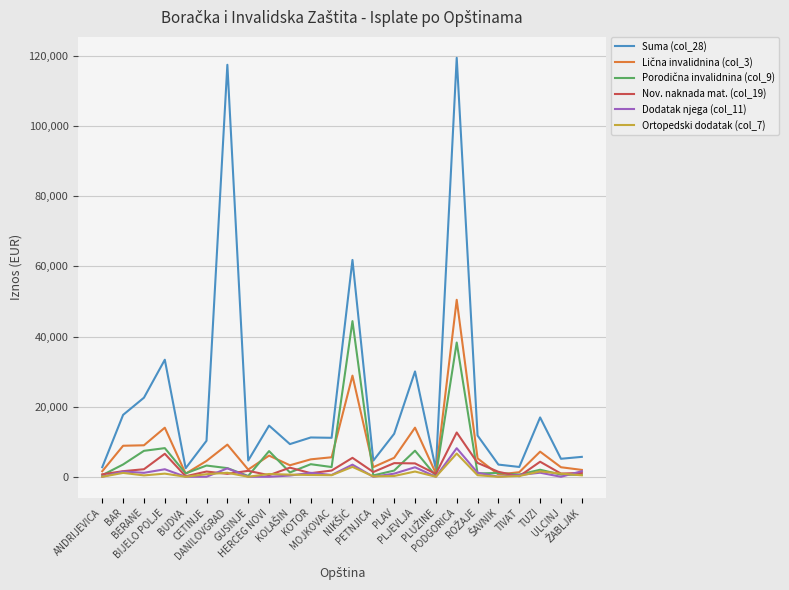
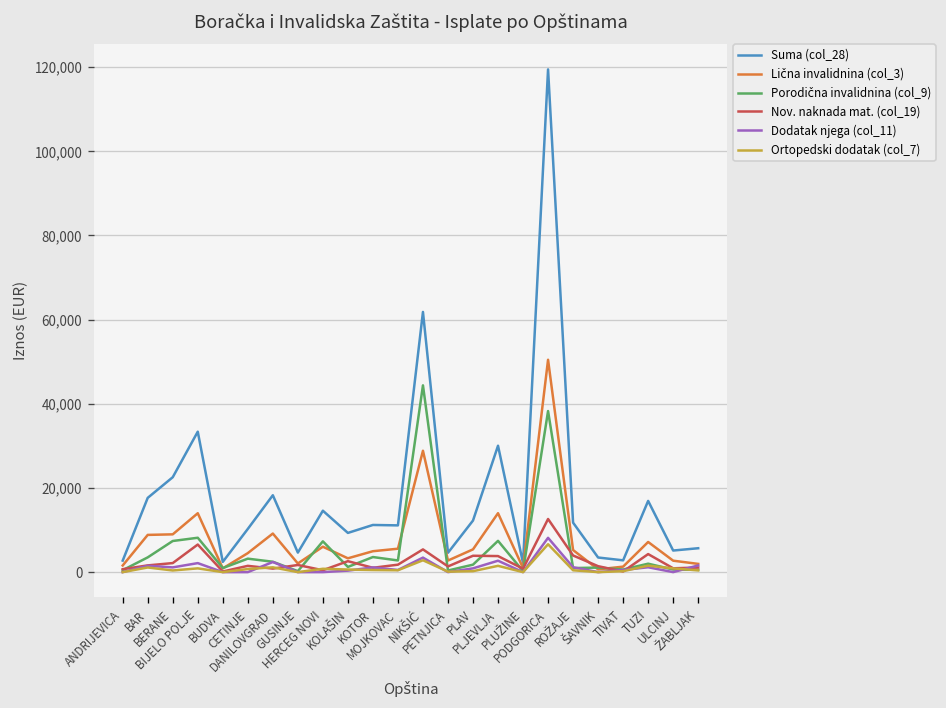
Suma (col_28), DANILOVGRAD: 117,000 -> 18,000
